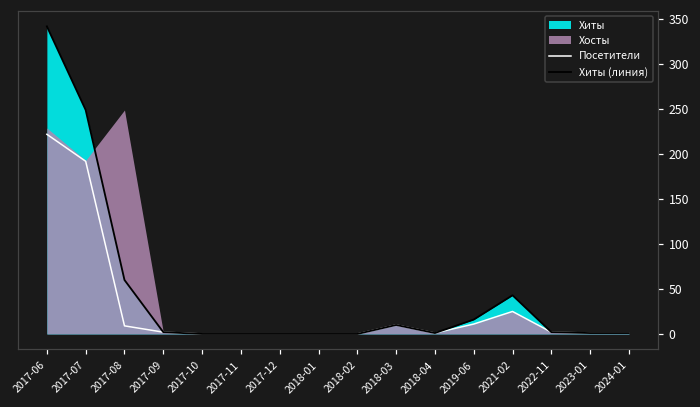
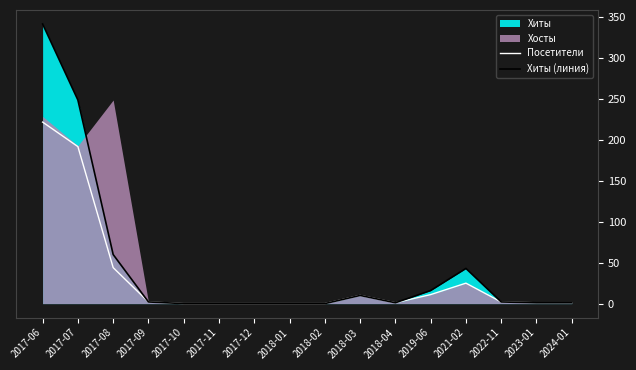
Посетители, 2017-08: 10 -> 40
